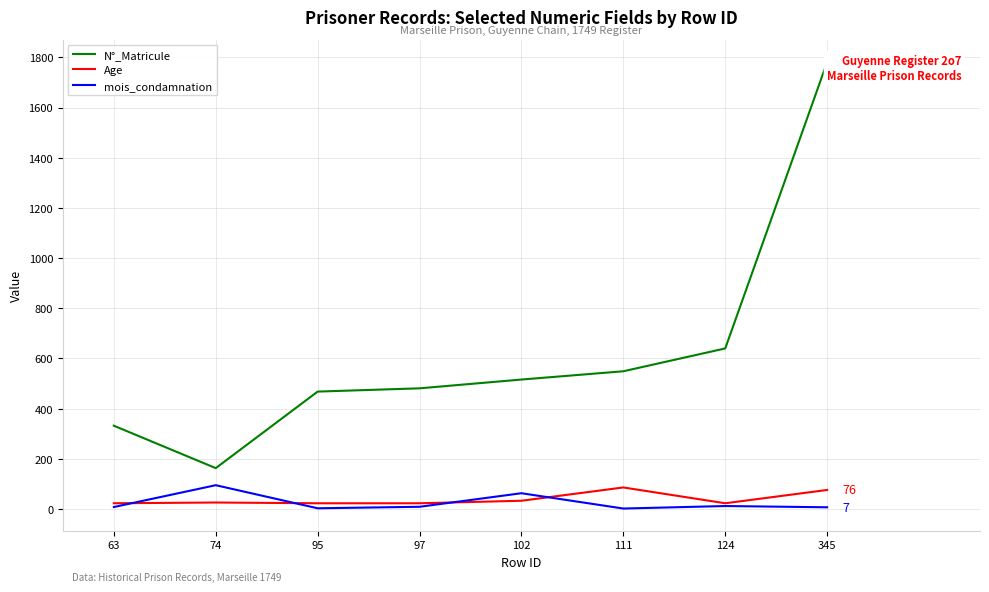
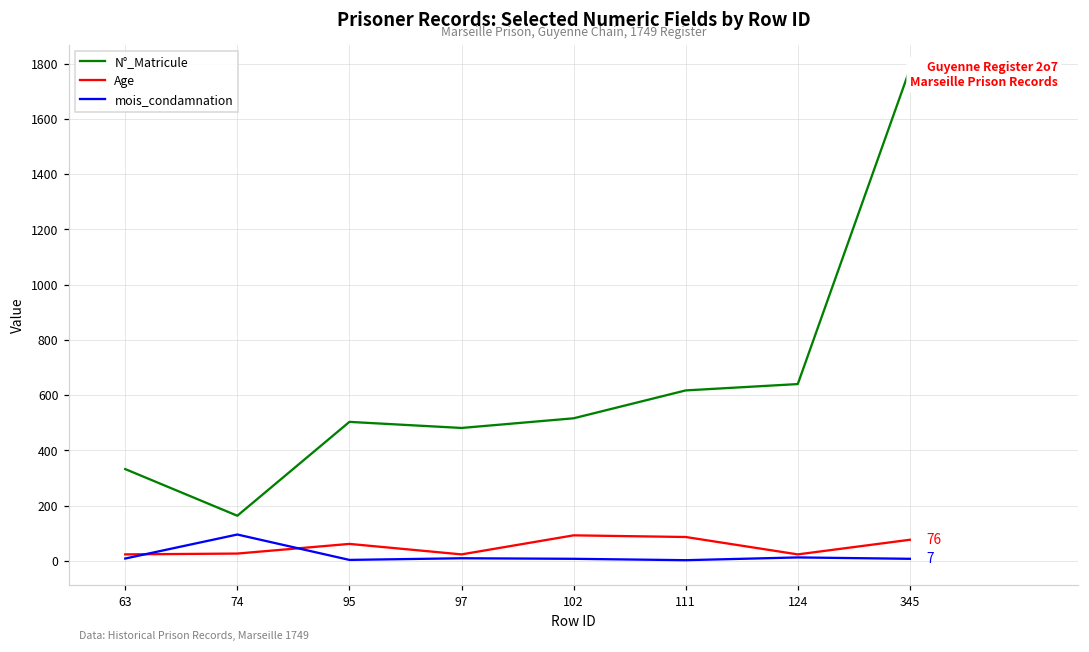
N°_Matricule, 95: 470 -> 500
Age, 95: 20 -> 60
Age, 102: 30 -> 90
mois_condamnation, 102: 60 -> 10
N°_Matricule, 111: 550 -> 620
